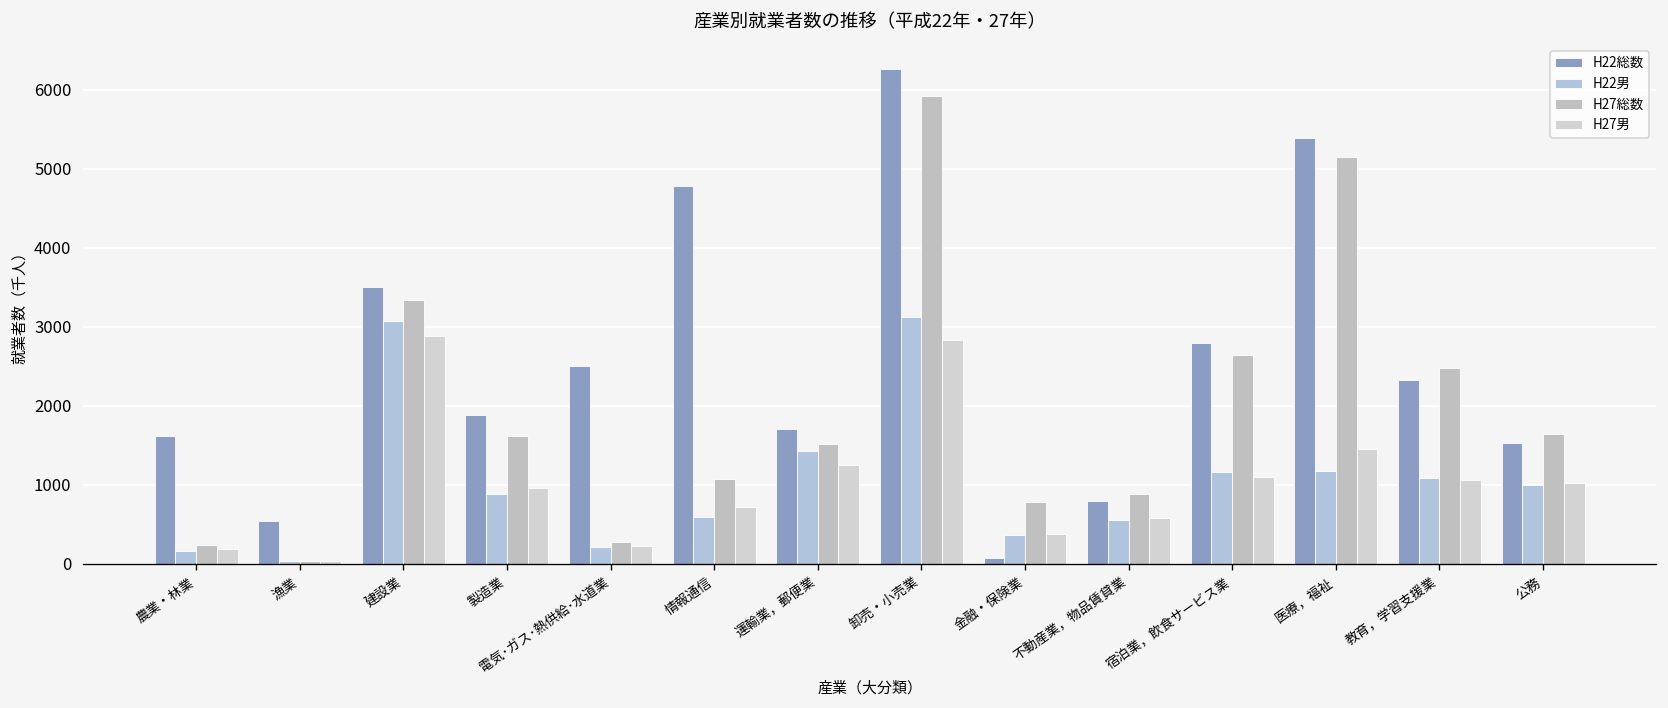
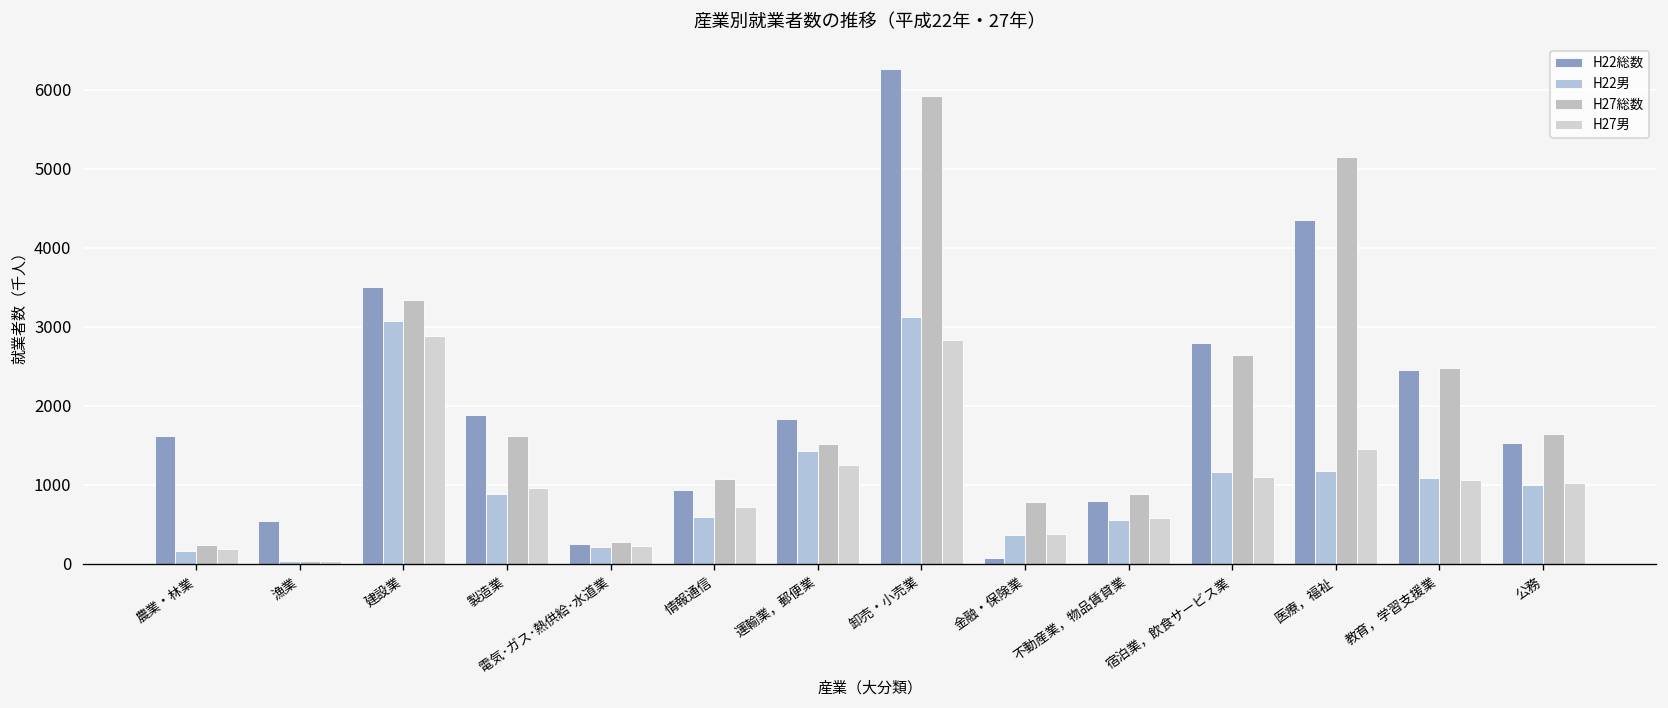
H22総数, 電気･ガス･熱供給･水道業: 2500 -> 300
H22総数, 情報通信: 4800 -> 900
H22総数, 運輸業，郵便業: 1700 -> 1800
H22総数, 医療，福祉: 5400 -> 4400
H22総数, 教育，学習支援業: 2300 -> 2400
